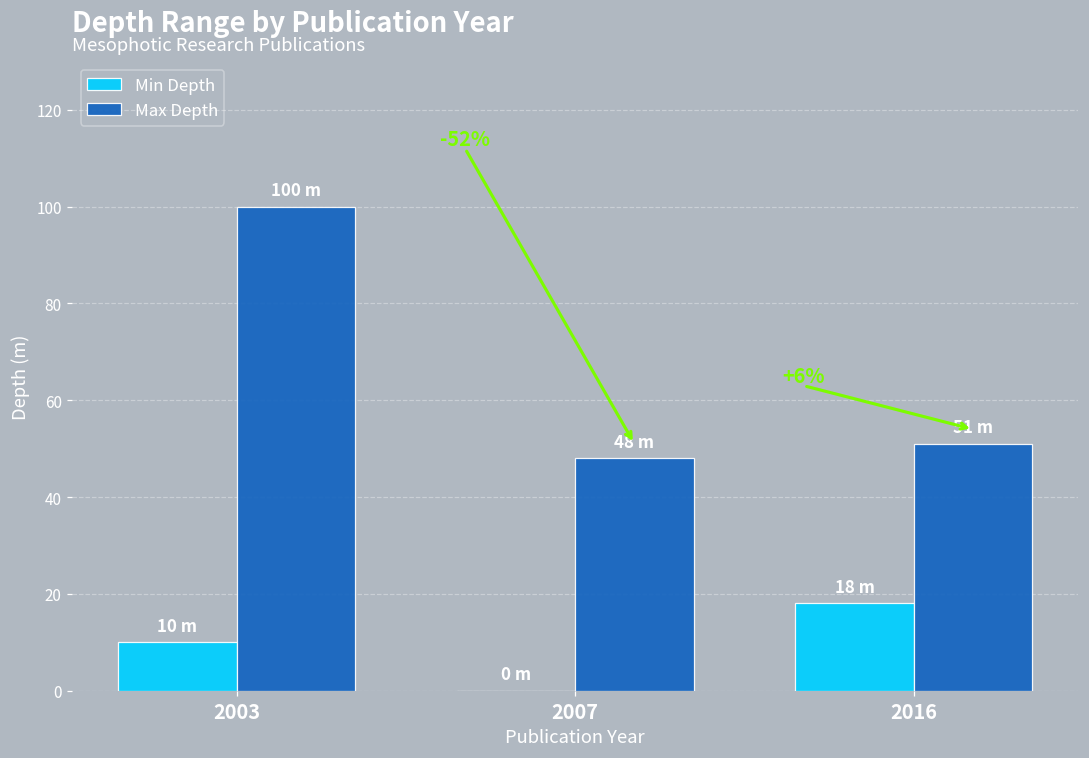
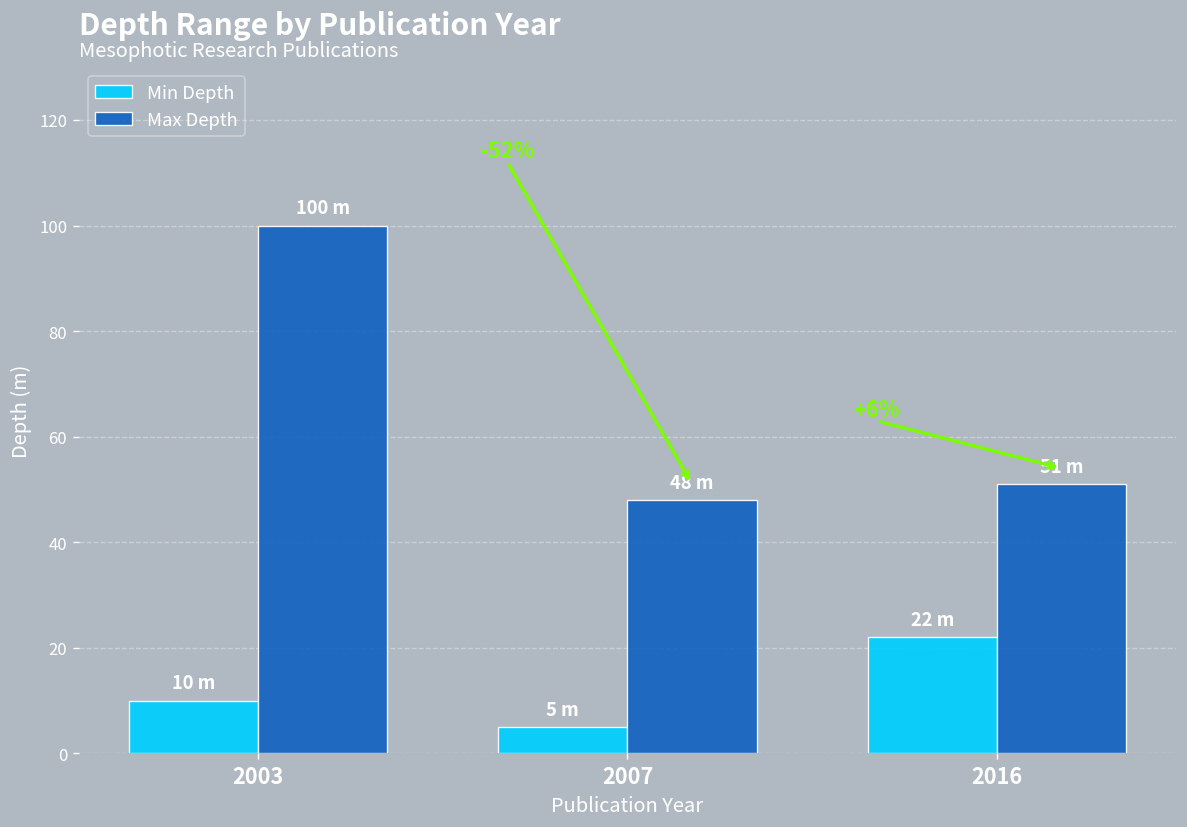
Min Depth, 2007: 0 -> 5
Min Depth, 2016: 18 -> 22
